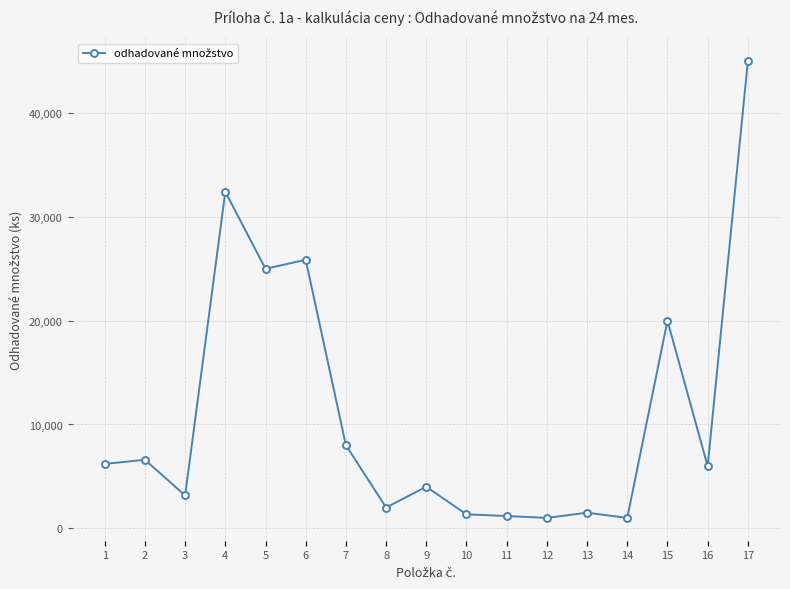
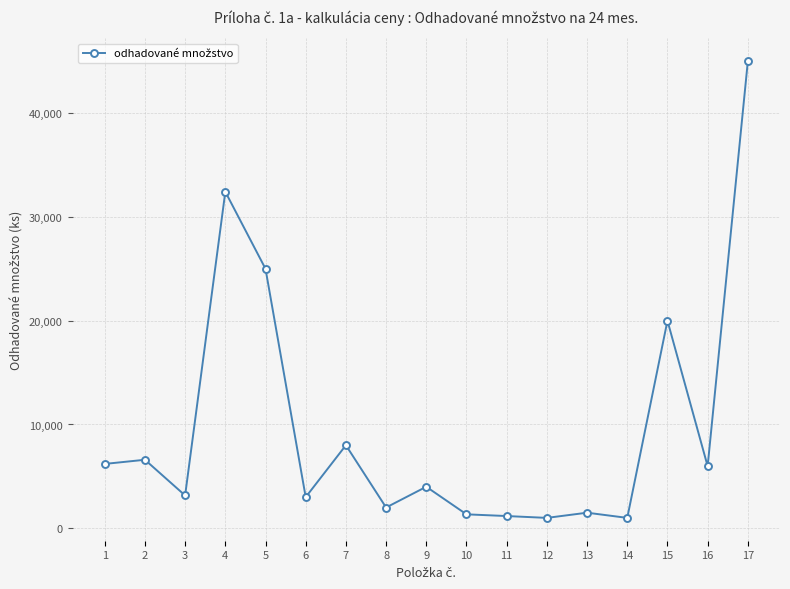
6: 25,900 -> 3,000
